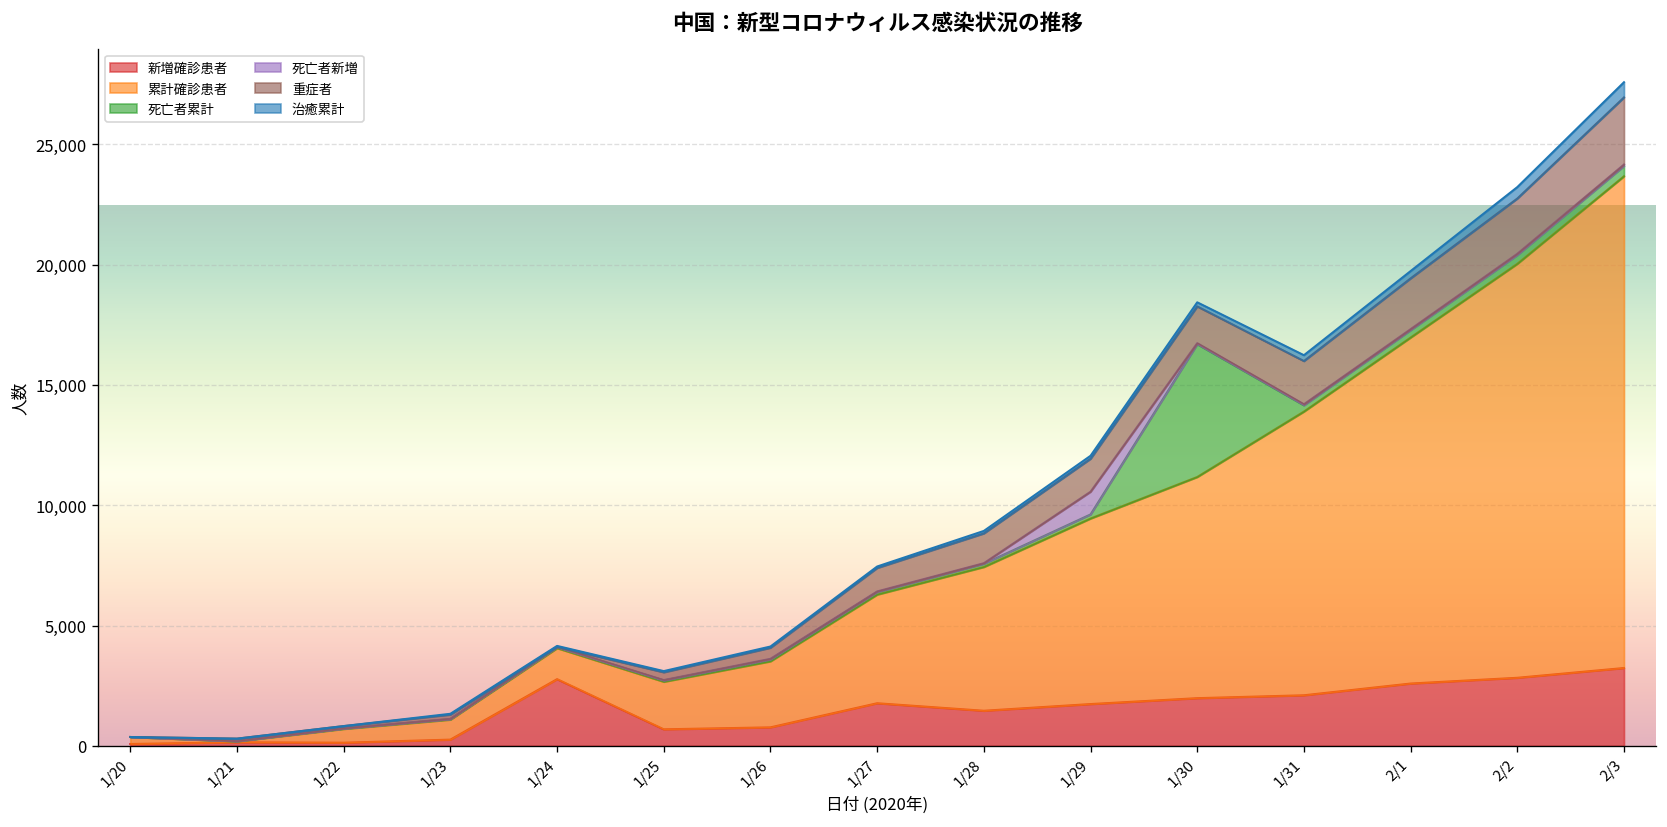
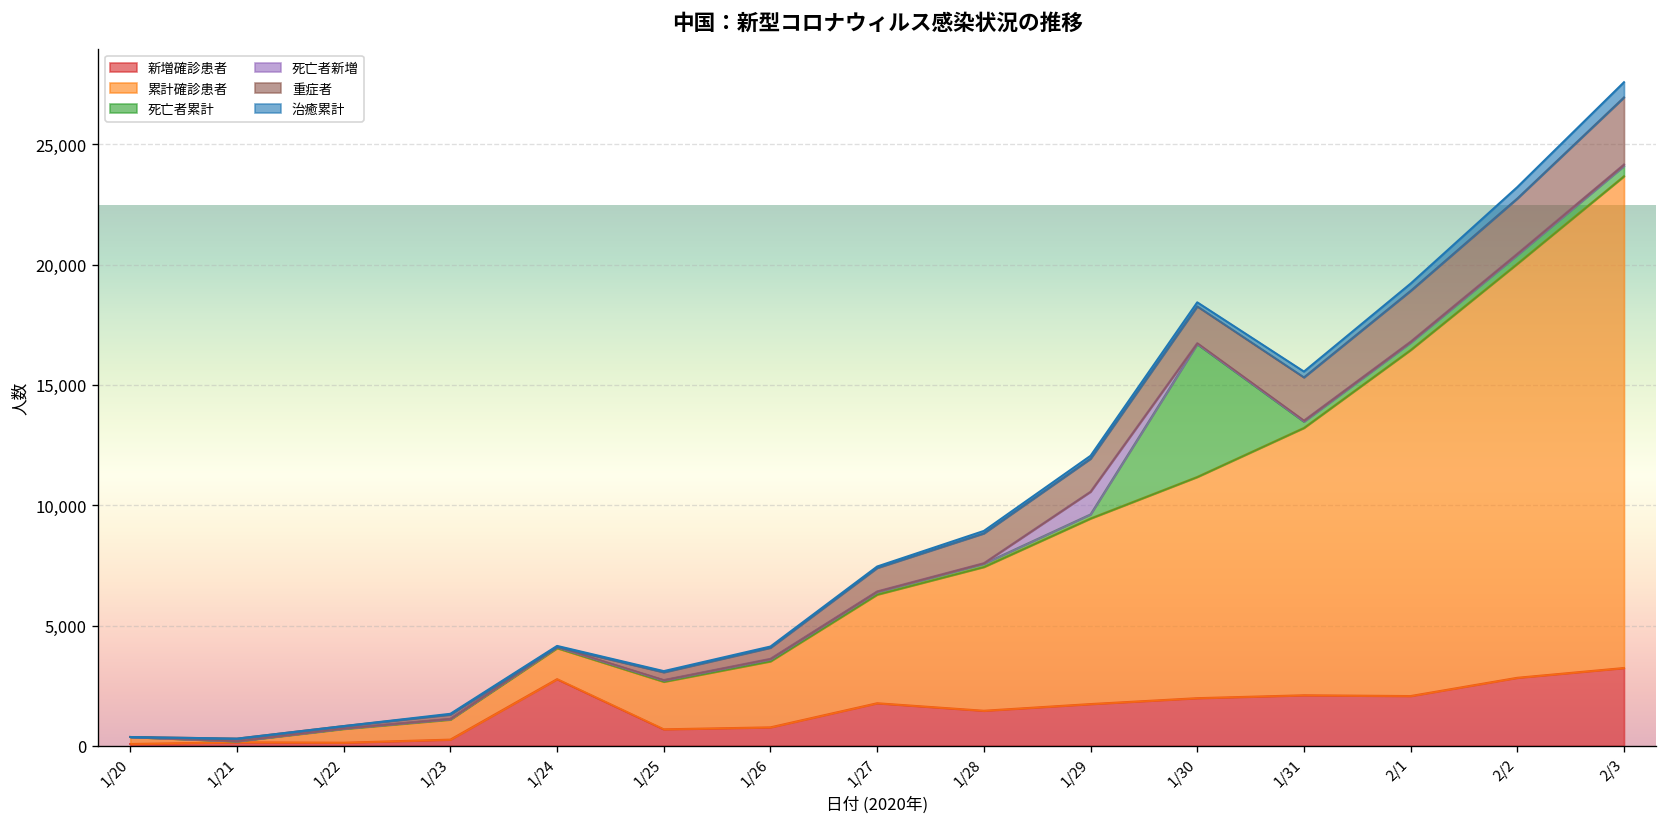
累計確診患者, 1/31: 11,800 -> 11,100
新増確診患者, 2/1: 2,600 -> 2,100
